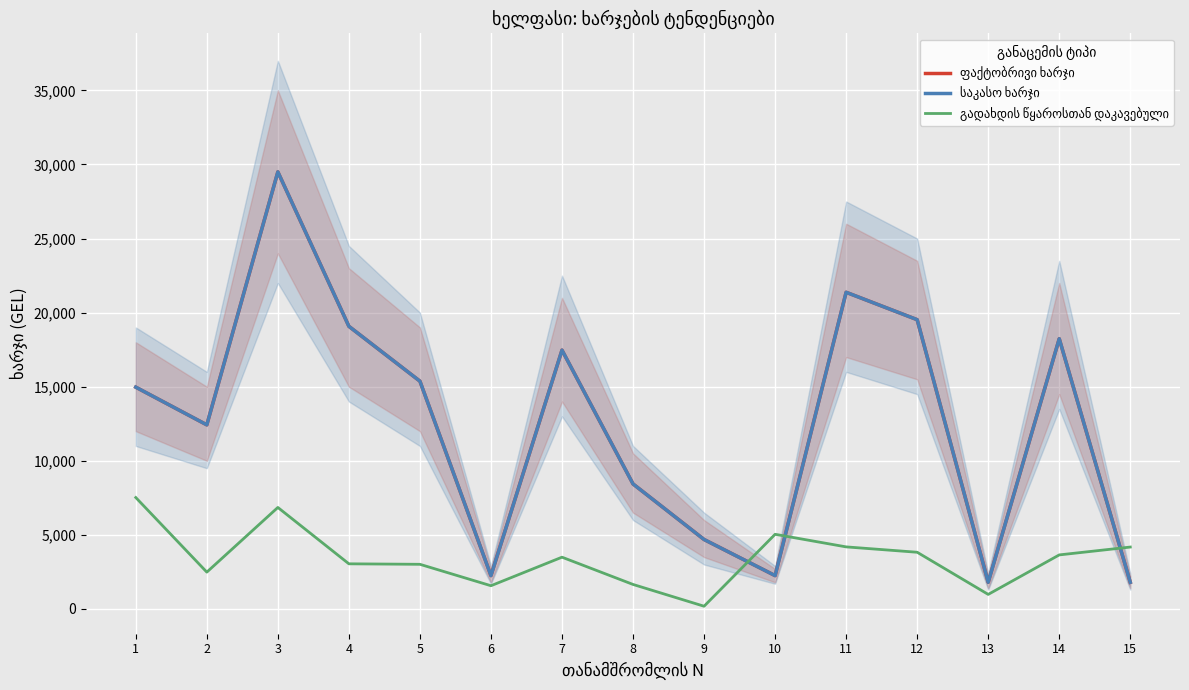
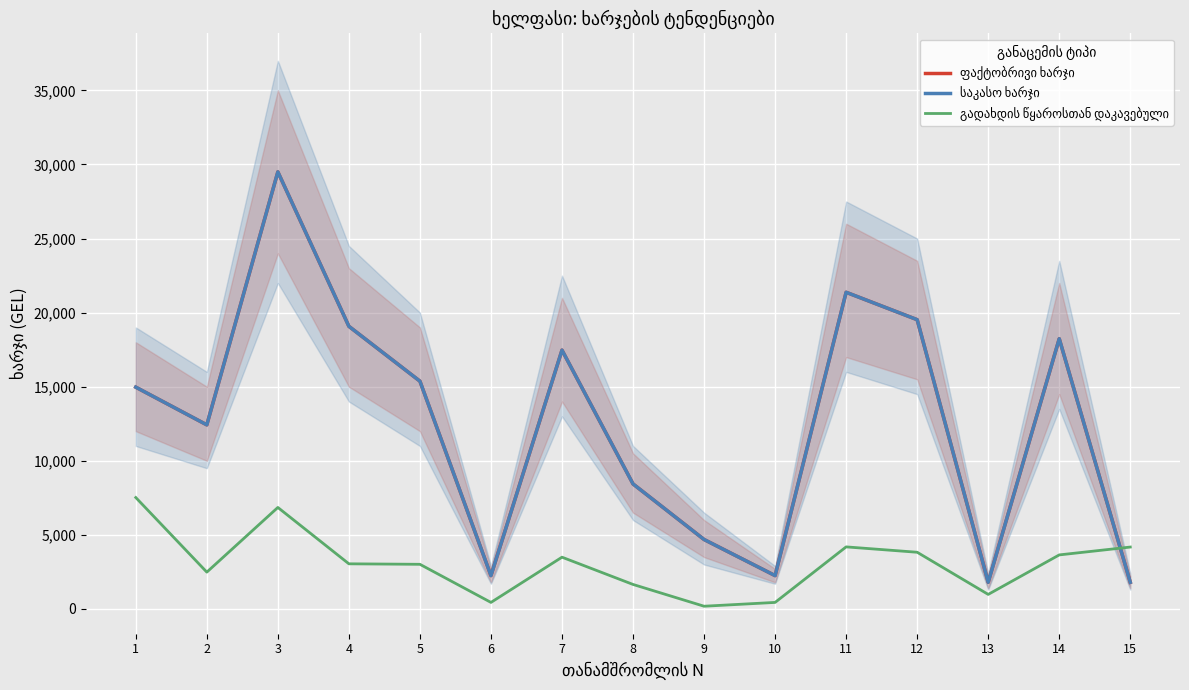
გადახდის წყაროსთან დაკავებული, 6: 1,600 -> 400
გადახდის წყაროსთან დაკავებული, 10: 5,000 -> 400
